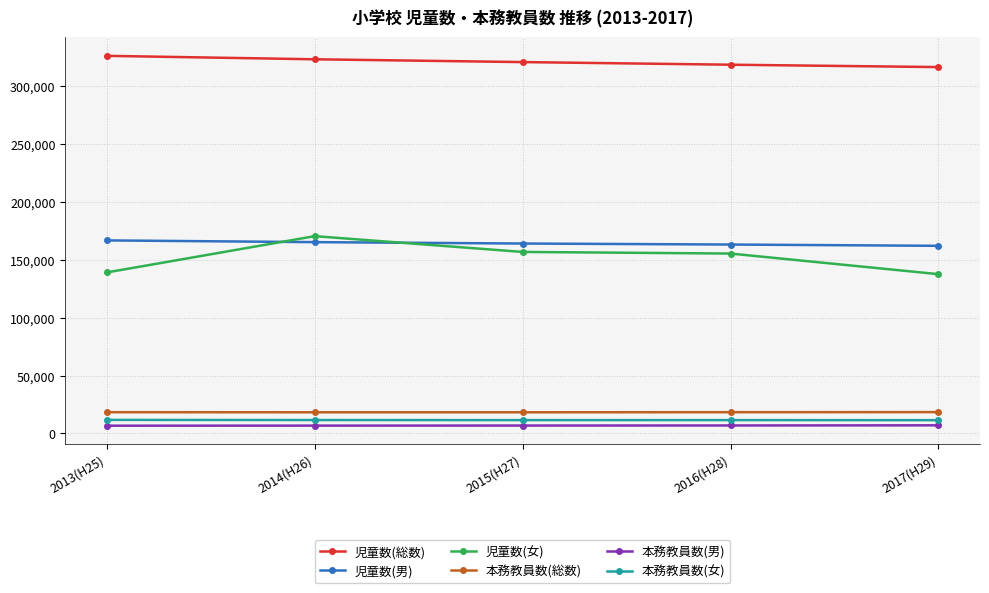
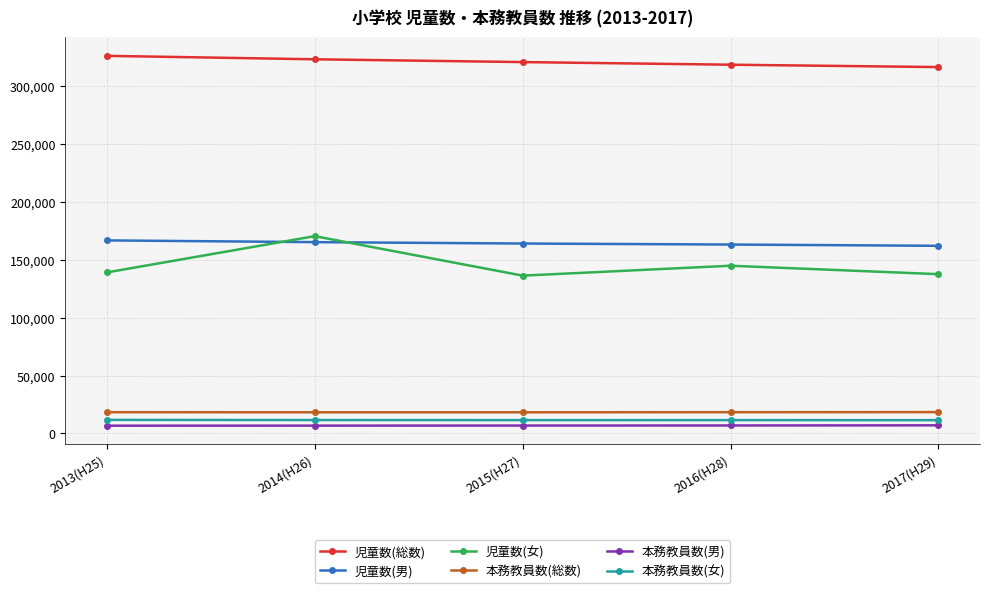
児童数(女), 2015(H27): 157,000 -> 136,000
児童数(女), 2016(H28): 155,000 -> 145,000
